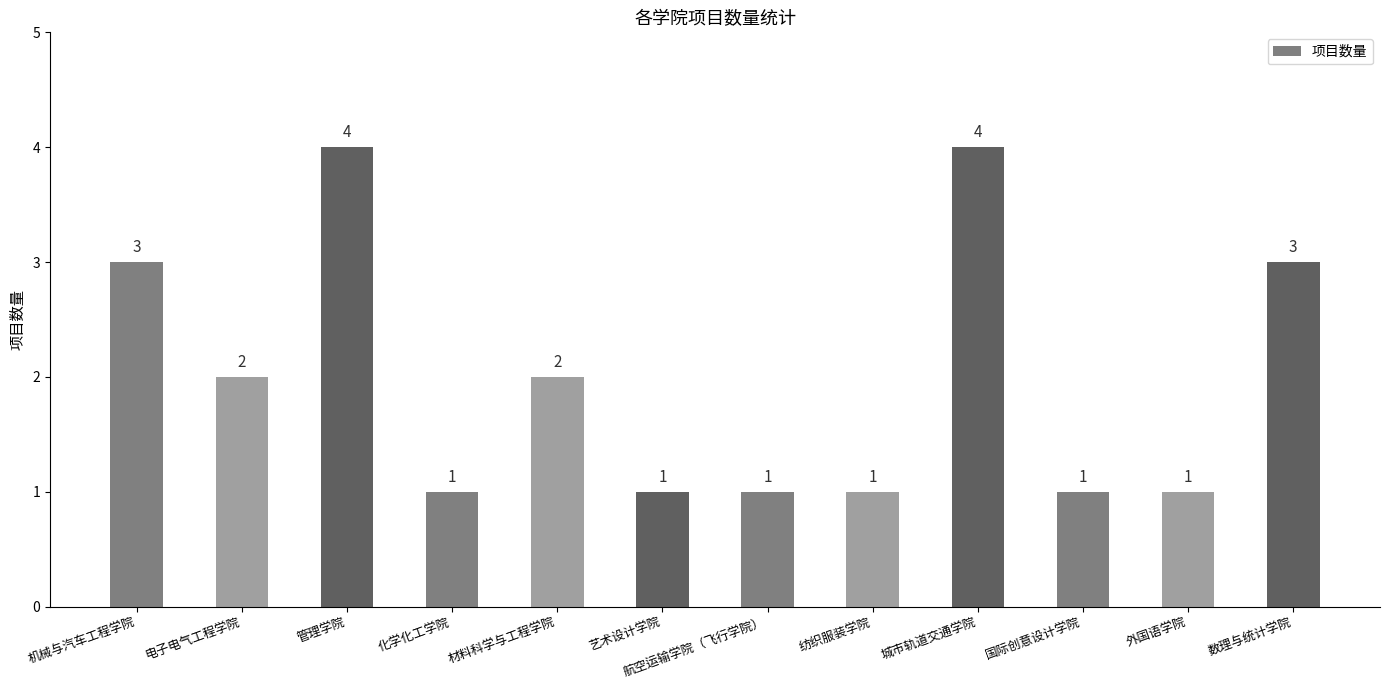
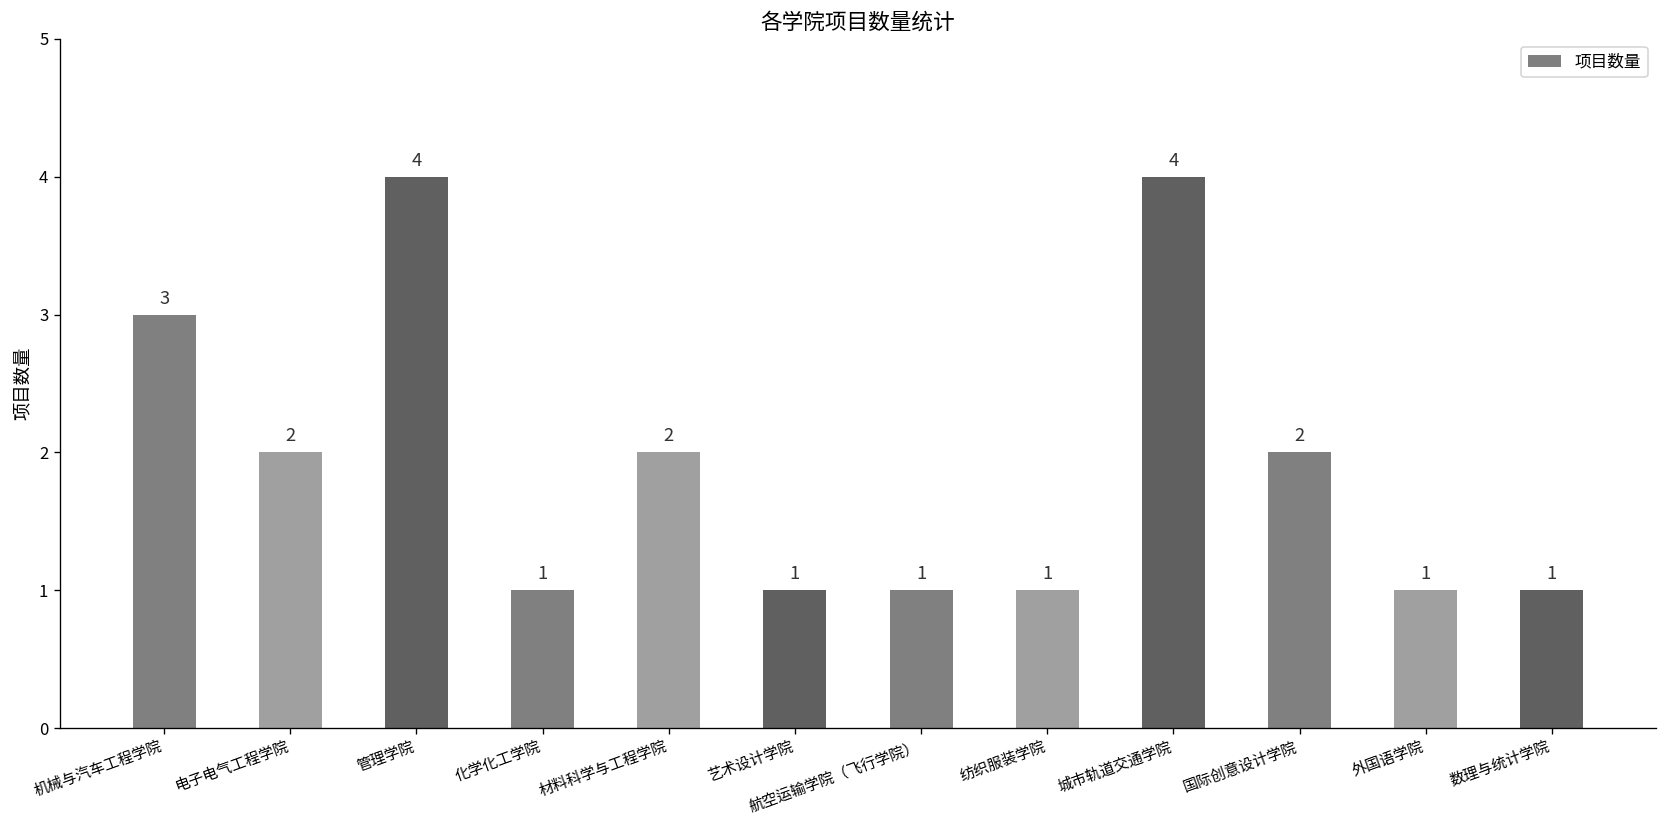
国际创意设计学院: 1 -> 2
数理与统计学院: 3 -> 1
